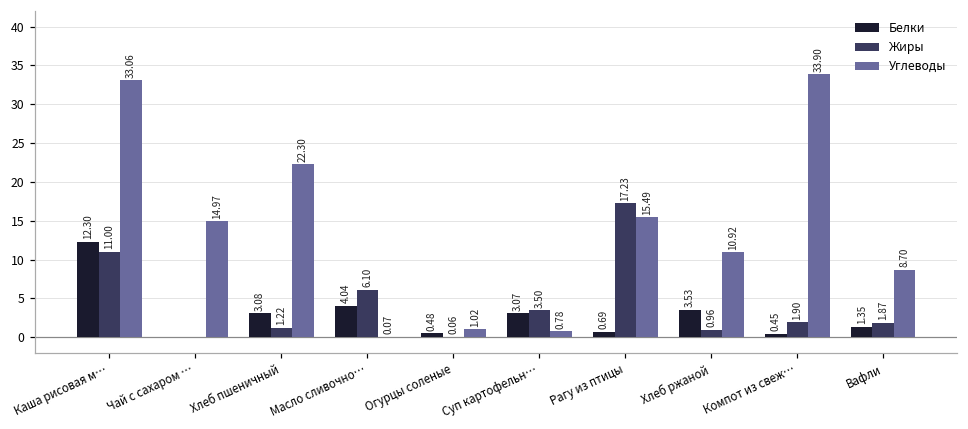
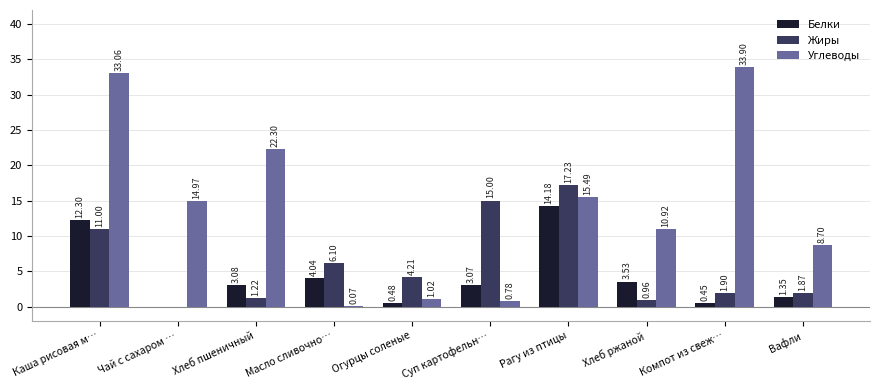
Жиры, Огурцы соленые: 0.06 -> 4.21
Жиры, Суп картофельн…: 3.50 -> 15.00
Белки, Рагу из птицы: 0.69 -> 14.18
